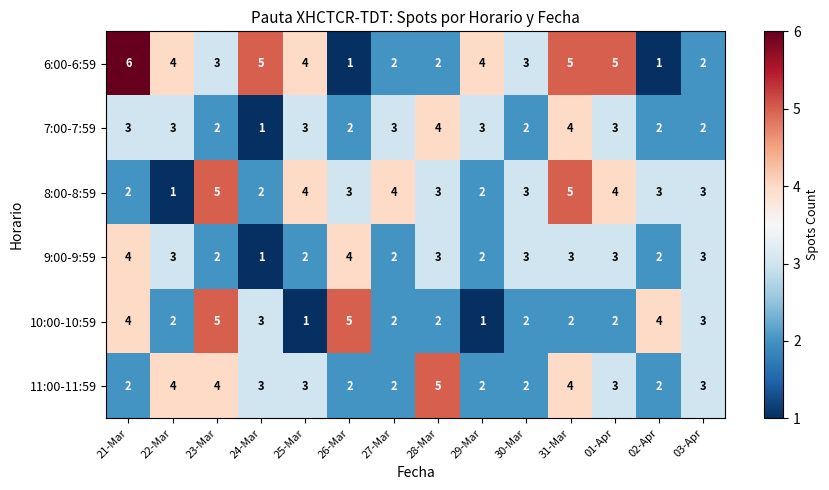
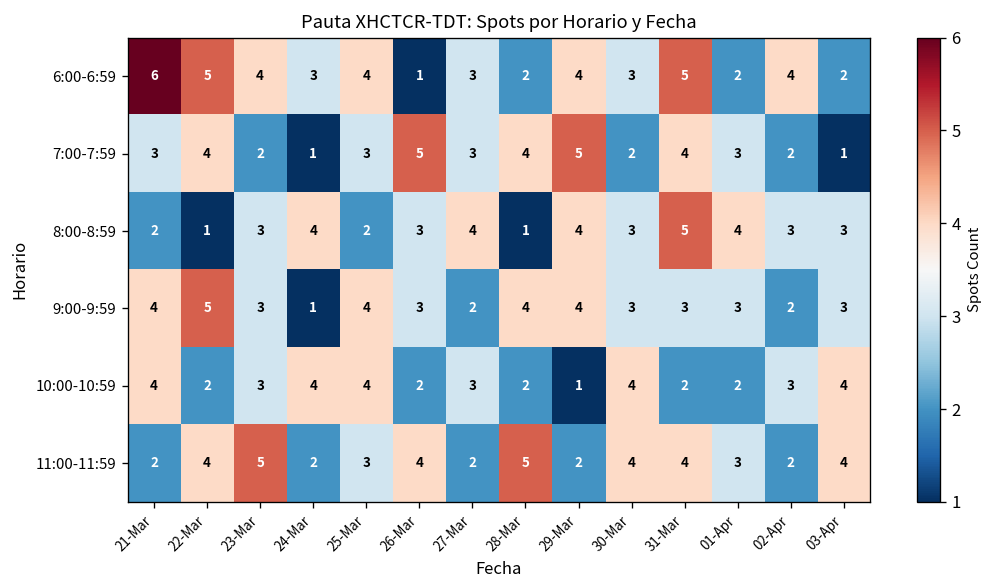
6:00-6:59, 22-Mar: 4 -> 5
6:00-6:59, 23-Mar: 3 -> 4
6:00-6:59, 24-Mar: 5 -> 3
6:00-6:59, 27-Mar: 2 -> 3
6:00-6:59, 01-Apr: 5 -> 2
6:00-6:59, 02-Apr: 1 -> 4
7:00-7:59, 22-Mar: 3 -> 4
7:00-7:59, 26-Mar: 2 -> 5
7:00-7:59, 29-Mar: 3 -> 5
7:00-7:59, 03-Apr: 2 -> 1
8:00-8:59, 23-Mar: 5 -> 3
8:00-8:59, 24-Mar: 2 -> 4
8:00-8:59, 25-Mar: 4 -> 2
8:00-8:59, 28-Mar: 3 -> 1
8:00-8:59, 29-Mar: 2 -> 4
9:00-9:59, 22-Mar: 3 -> 5
9:00-9:59, 23-Mar: 2 -> 3
9:00-9:59, 25-Mar: 2 -> 4
9:00-9:59, 26-Mar: 4 -> 3
9:00-9:59, 28-Mar: 3 -> 4
9:00-9:59, 29-Mar: 2 -> 4
10:00-10:59, 23-Mar: 5 -> 3
10:00-10:59, 24-Mar: 3 -> 4
10:00-10:59, 25-Mar: 1 -> 4
10:00-10:59, 26-Mar: 5 -> 2
10:00-10:59, 27-Mar: 2 -> 3
10:00-10:59, 30-Mar: 2 -> 4
10:00-10:59, 02-Apr: 4 -> 3
10:00-10:59, 03-Apr: 3 -> 4
11:00-11:59, 23-Mar: 4 -> 5
11:00-11:59, 24-Mar: 3 -> 2
11:00-11:59, 26-Mar: 2 -> 4
11:00-11:59, 30-Mar: 2 -> 4
11:00-11:59, 03-Apr: 3 -> 4
